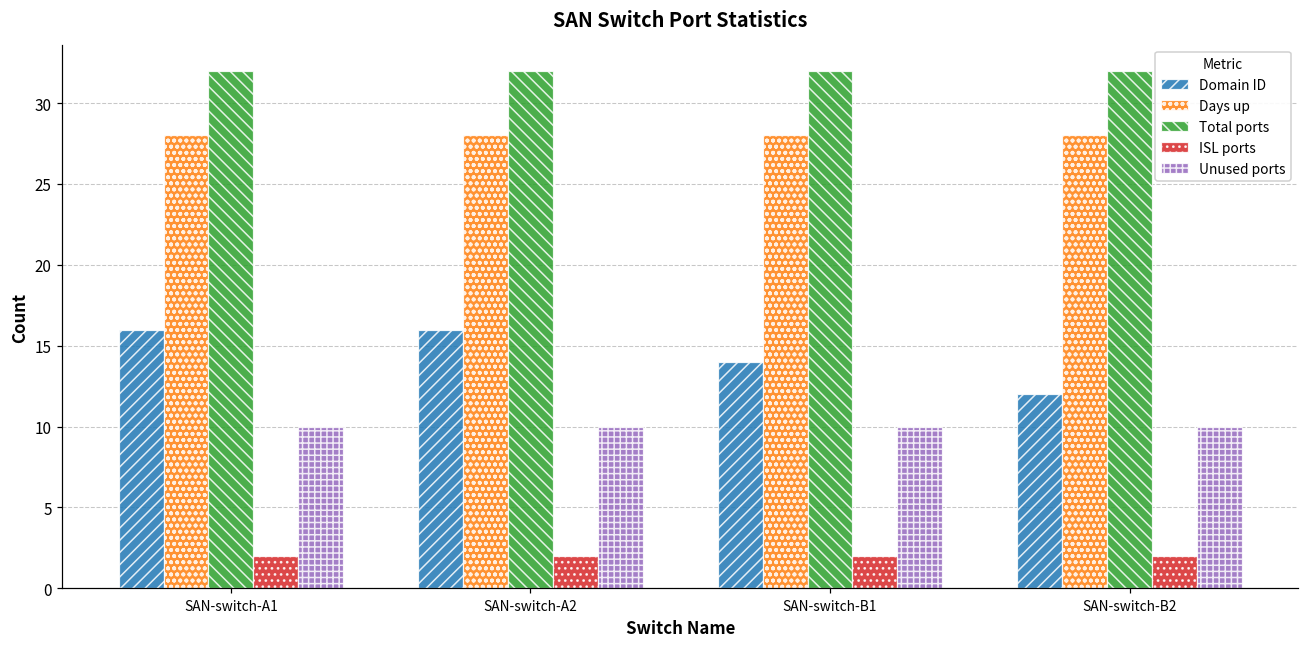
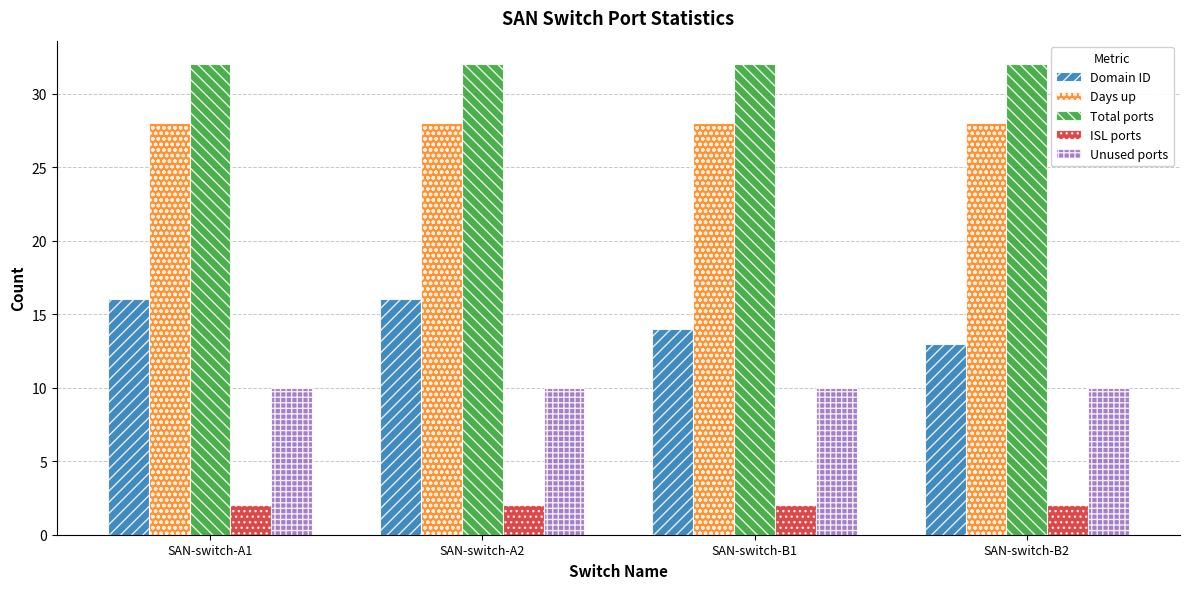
Domain ID, SAN-switch-B2: 12 -> 13
